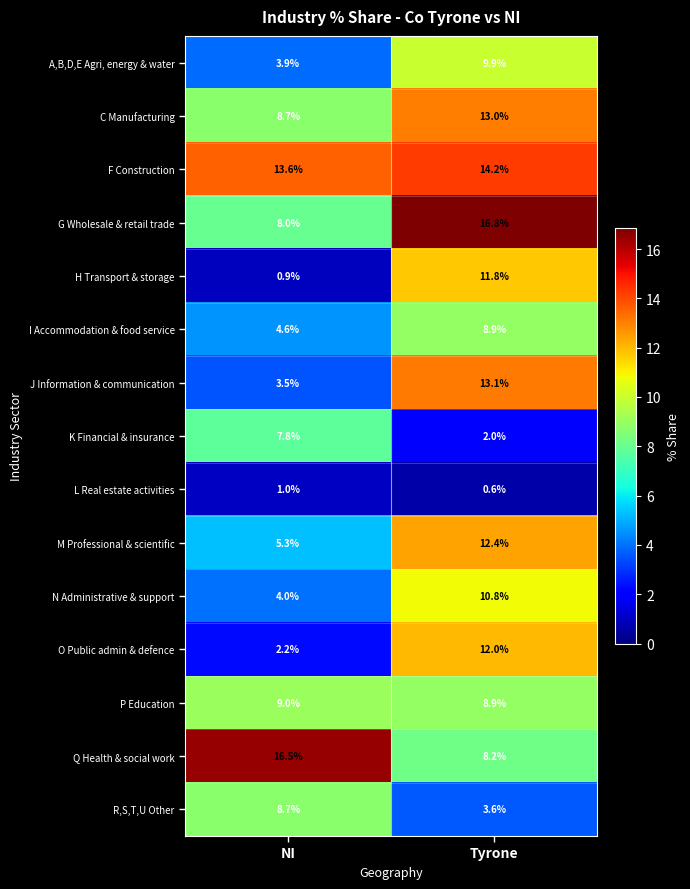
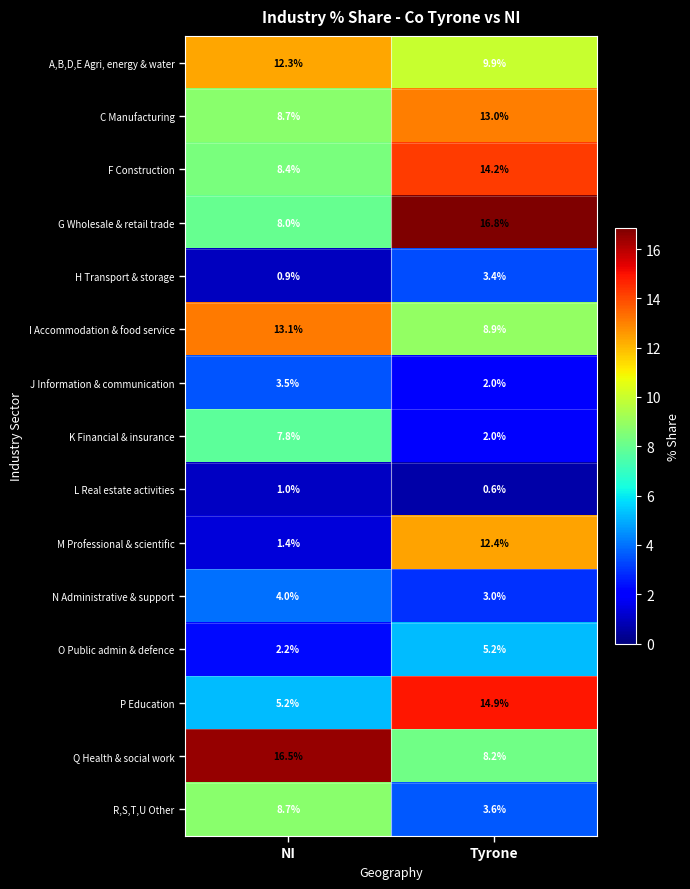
A,B,D,E Agri, energy & water, NI: 3.9% -> 12.3%
F Construction, NI: 13.6% -> 8.4%
H Transport & storage, Tyrone: 11.8% -> 3.4%
I Accommodation & food service, NI: 4.6% -> 13.1%
J Information & communication, Tyrone: 13.1% -> 2.0%
M Professional & scientific, NI: 5.3% -> 1.4%
N Administrative & support, Tyrone: 10.8% -> 3.0%
O Public admin & defence, Tyrone: 12.0% -> 5.2%
P Education, NI: 9.0% -> 5.2%
P Education, Tyrone: 8.9% -> 14.9%
